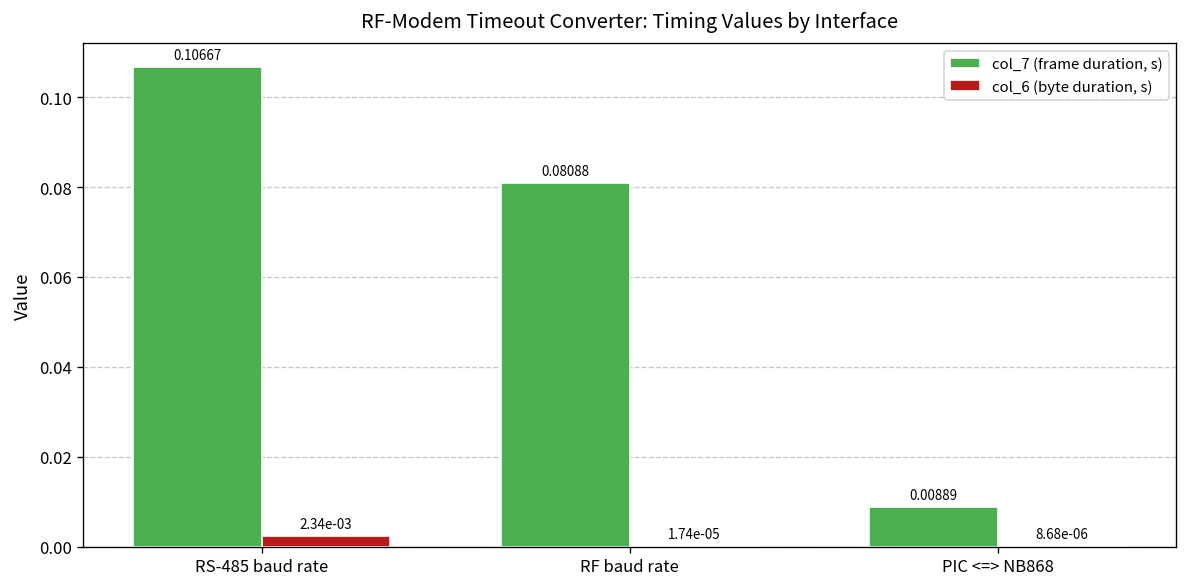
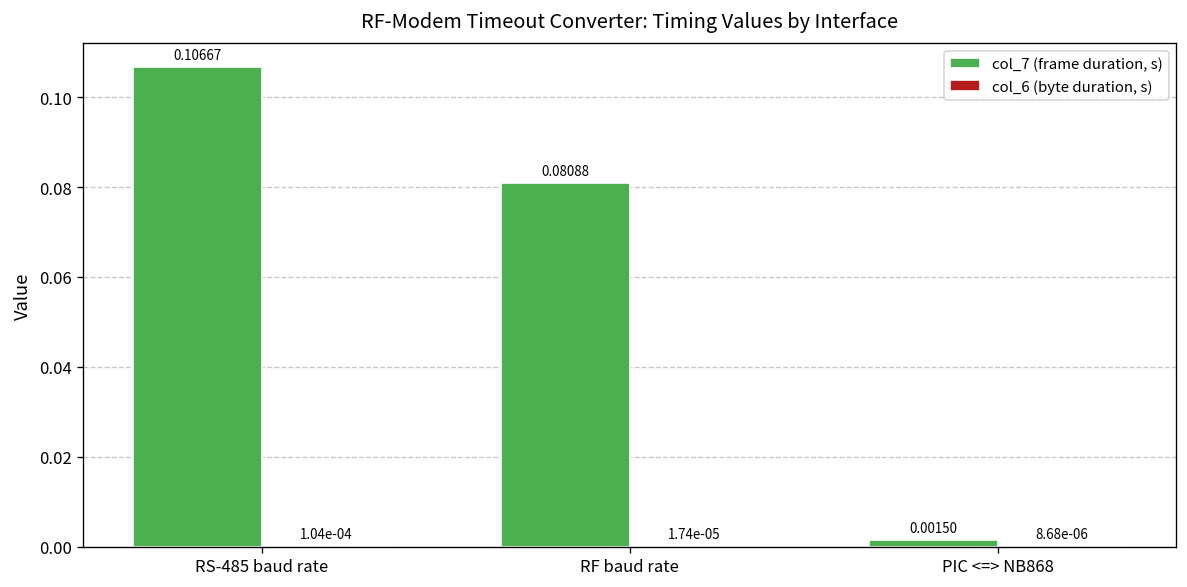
col_6 (byte duration, s), RS-485 baud rate: 2.34e-03 -> 1.04e-04
col_7 (frame duration, s), PIC <=> NB868: 0.00889 -> 0.00150
